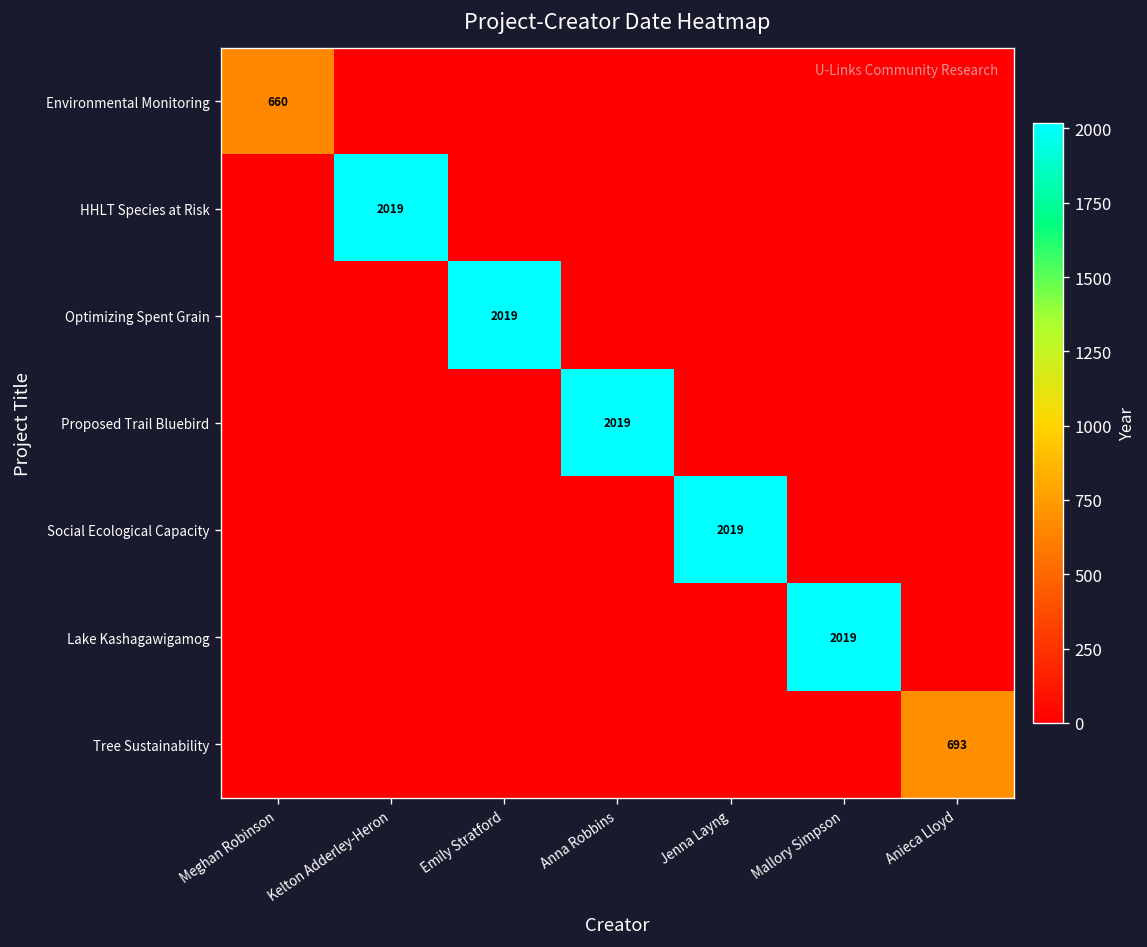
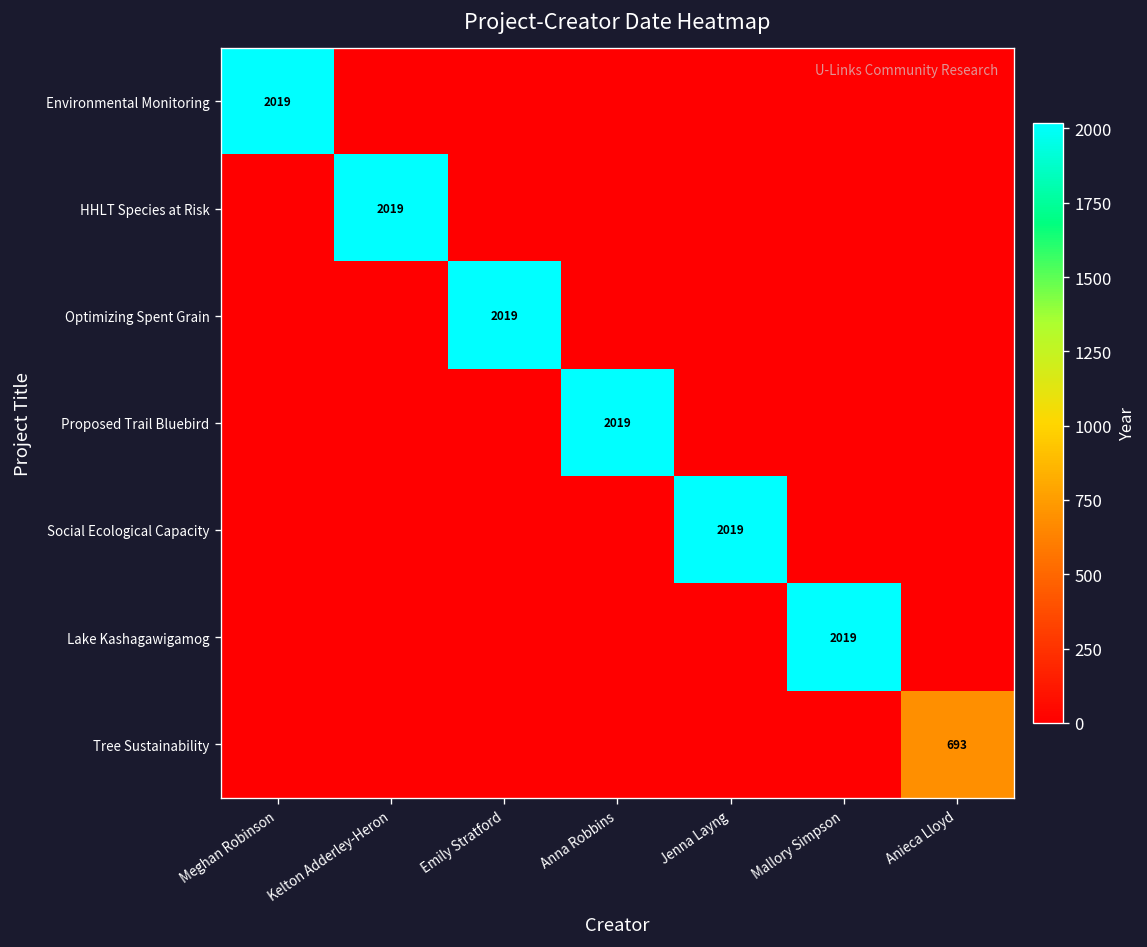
Environmental Monitoring, Meghan Robinson: 660 -> 2019
